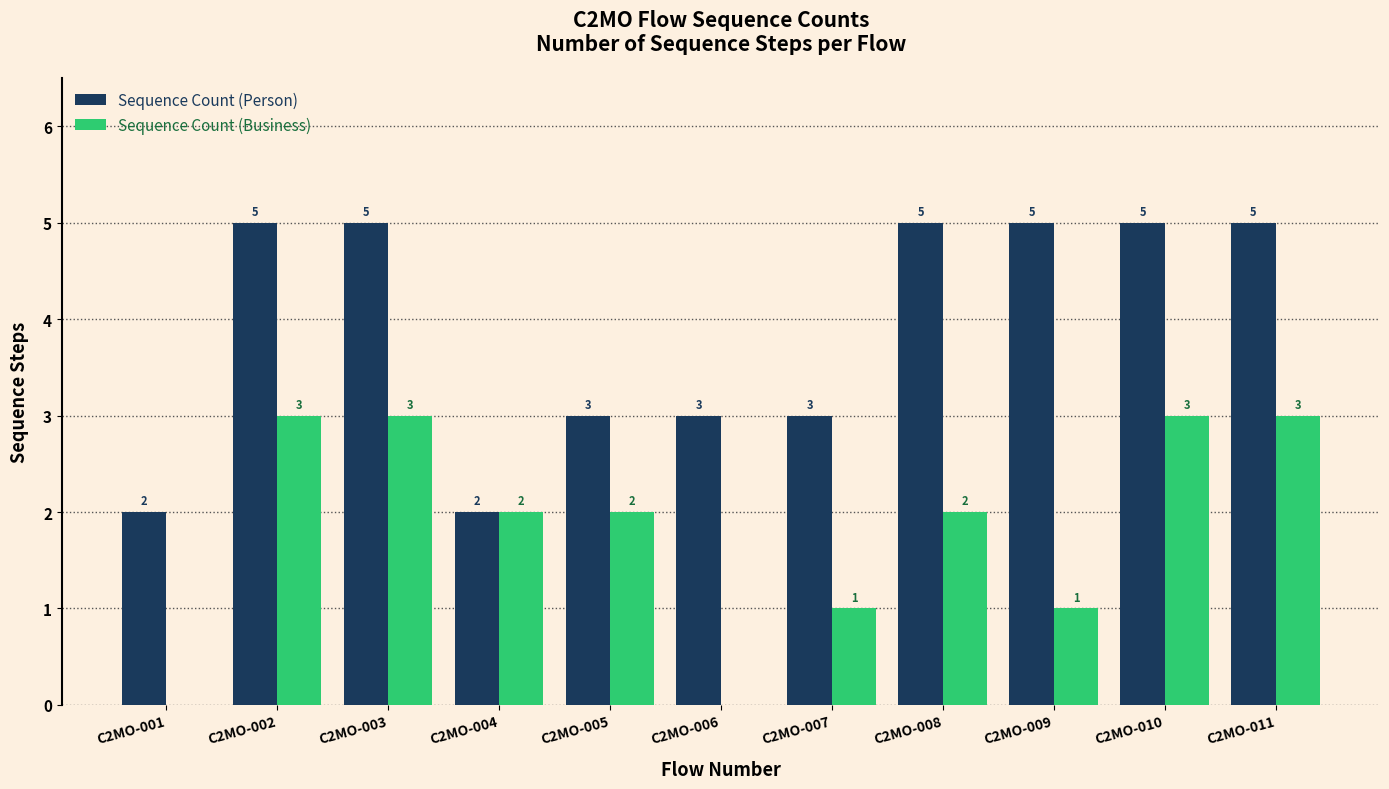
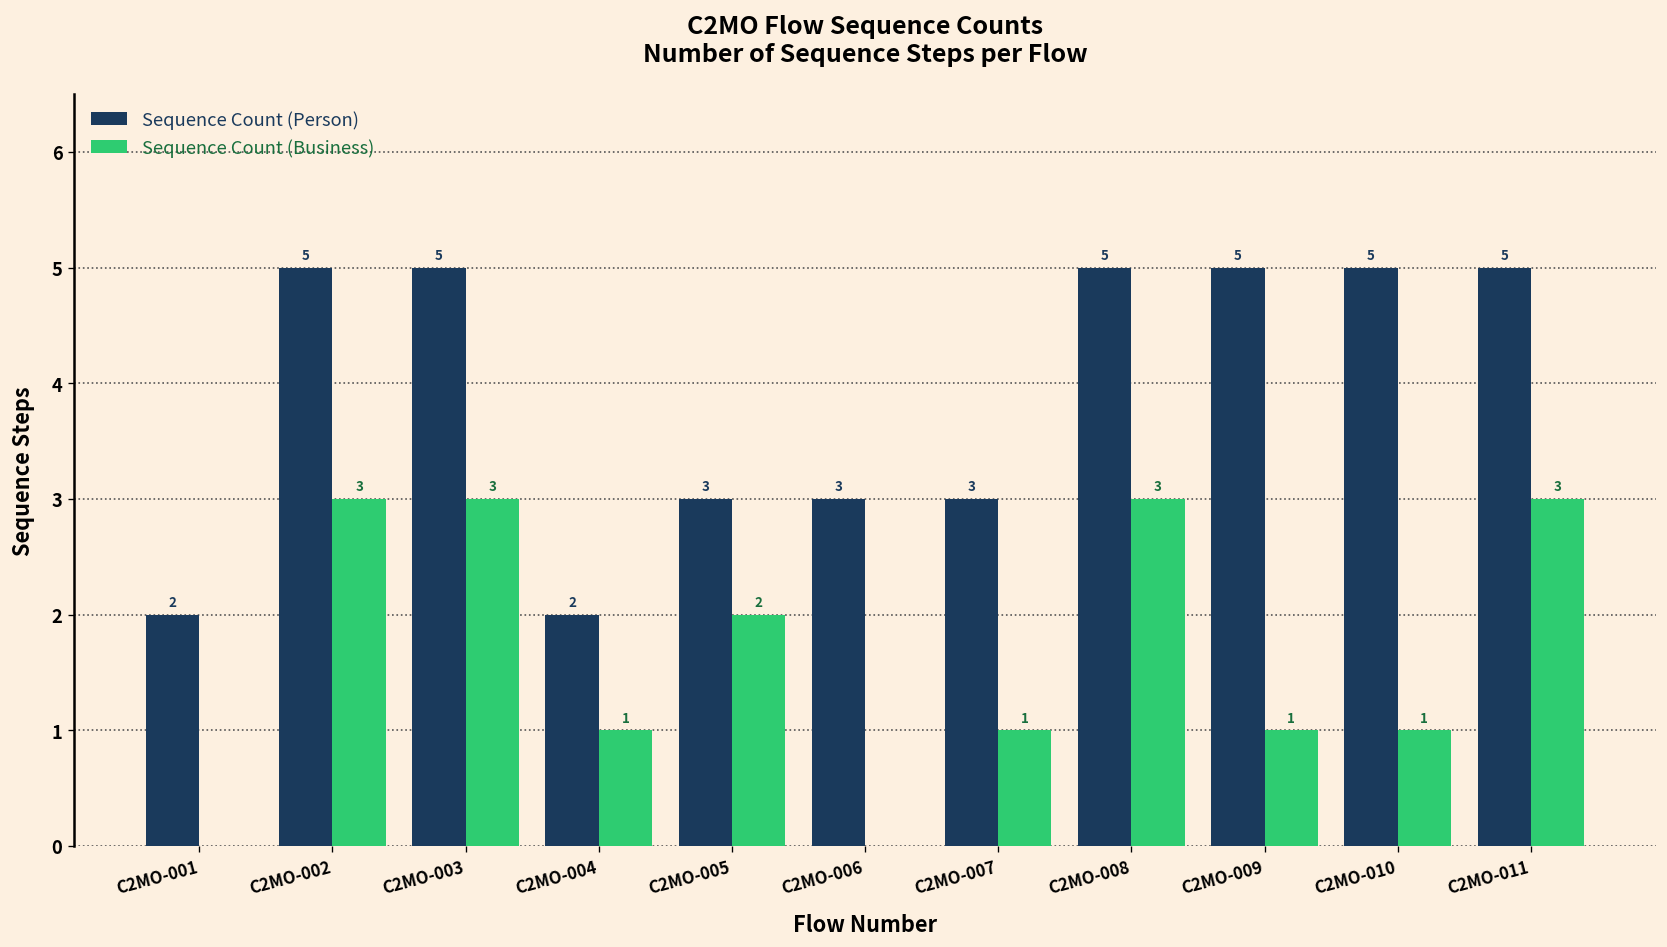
Sequence Count (Business), C2MO-004: 2 -> 1
Sequence Count (Business), C2MO-008: 2 -> 3
Sequence Count (Business), C2MO-010: 3 -> 1
